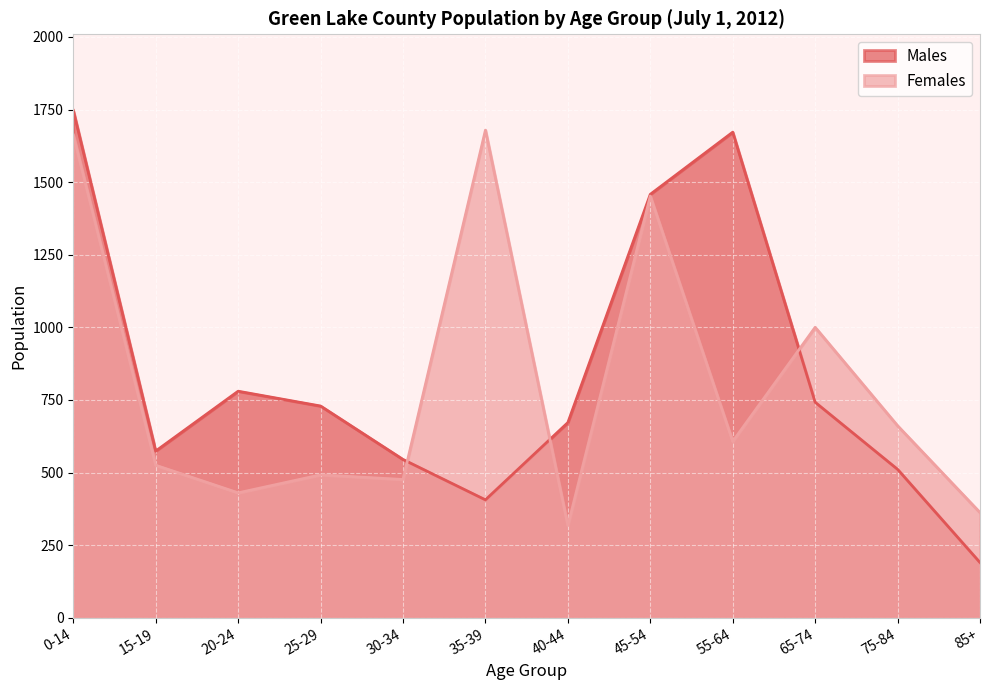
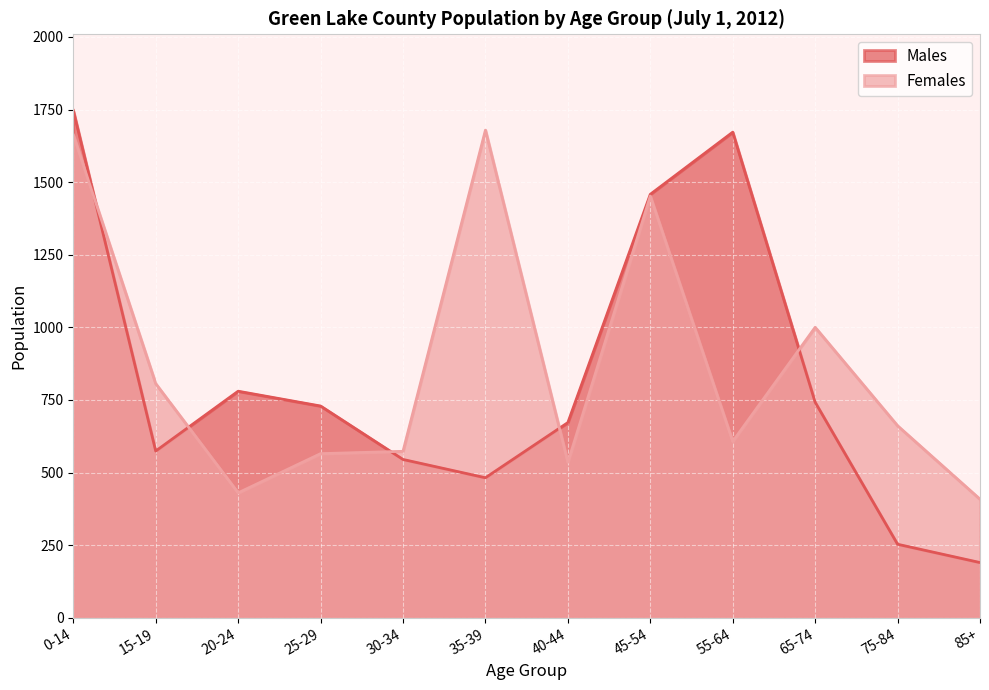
Females, 15-19: 530 -> 810
Females, 25-29: 490 -> 570
Females, 30-34: 480 -> 570
Males, 35-39: 410 -> 480
Females, 40-44: 320 -> 540
Males, 75-84: 510 -> 250
Females, 85+: 360 -> 410
